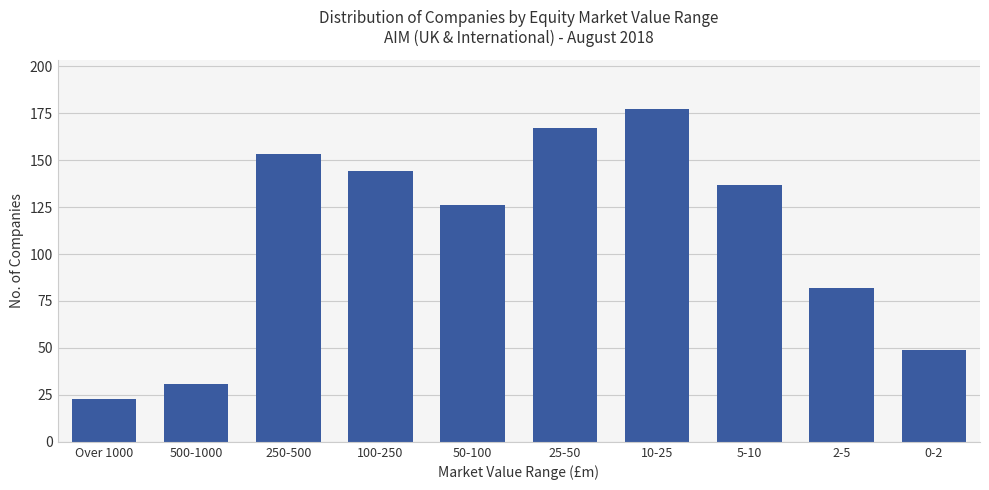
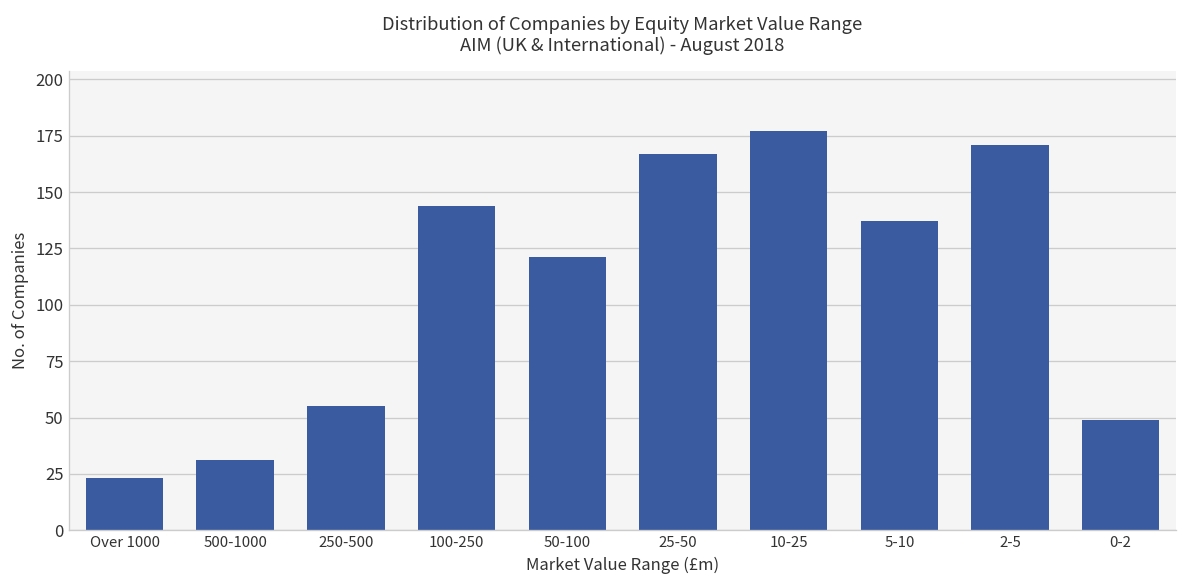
250-500: 153 -> 55
50-100: 126 -> 121
2-5: 82 -> 171
